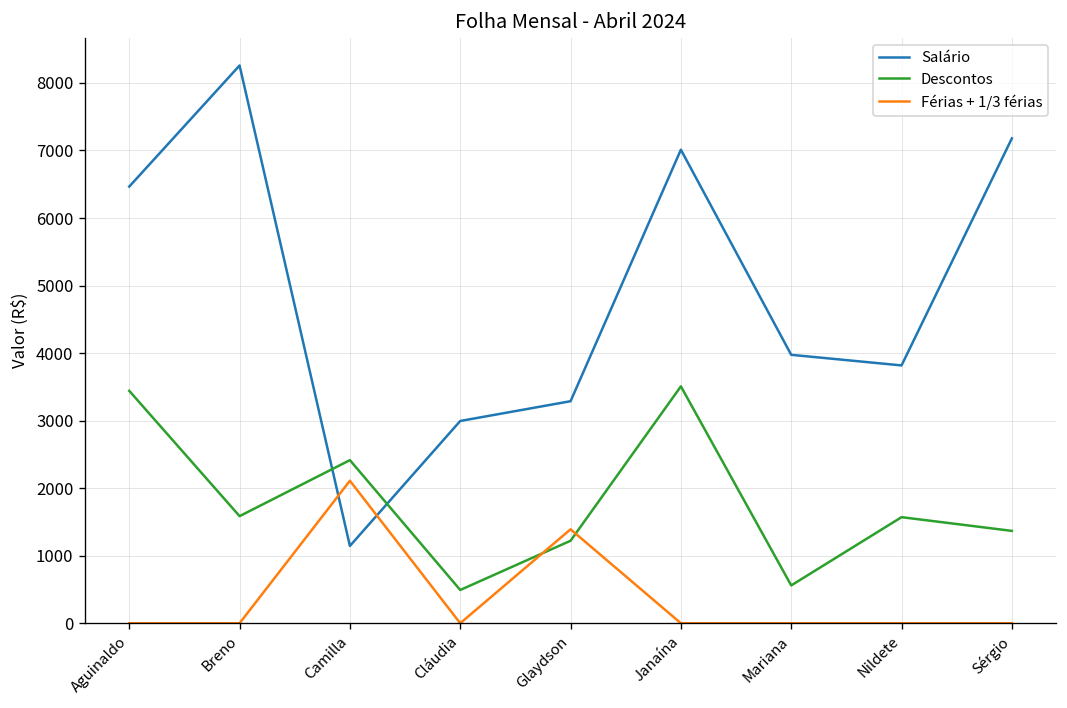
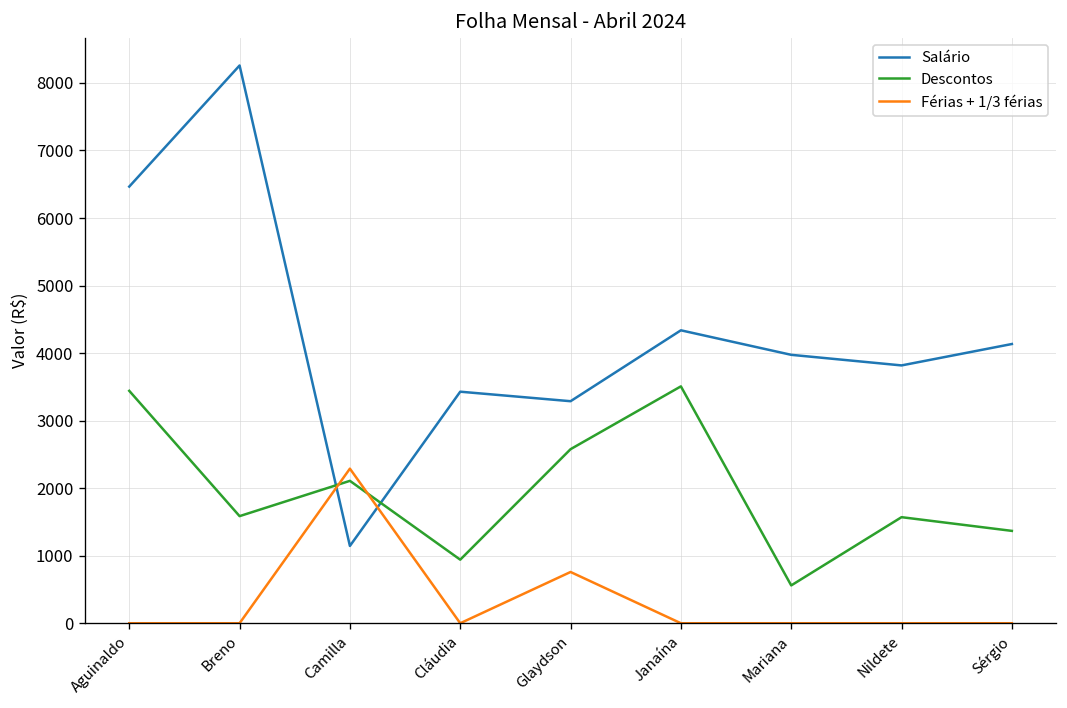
Descontos, Camilla: 2400 -> 2100
Férias + 1/3 férias, Camilla: 2100 -> 2300
Salário, Cláudia: 3000 -> 3400
Descontos, Cláudia: 500 -> 900
Descontos, Glaydson: 1200 -> 2600
Férias + 1/3 férias, Glaydson: 1400 -> 800
Salário, Janaína: 7000 -> 4300
Salário, Sérgio: 7200 -> 4100
